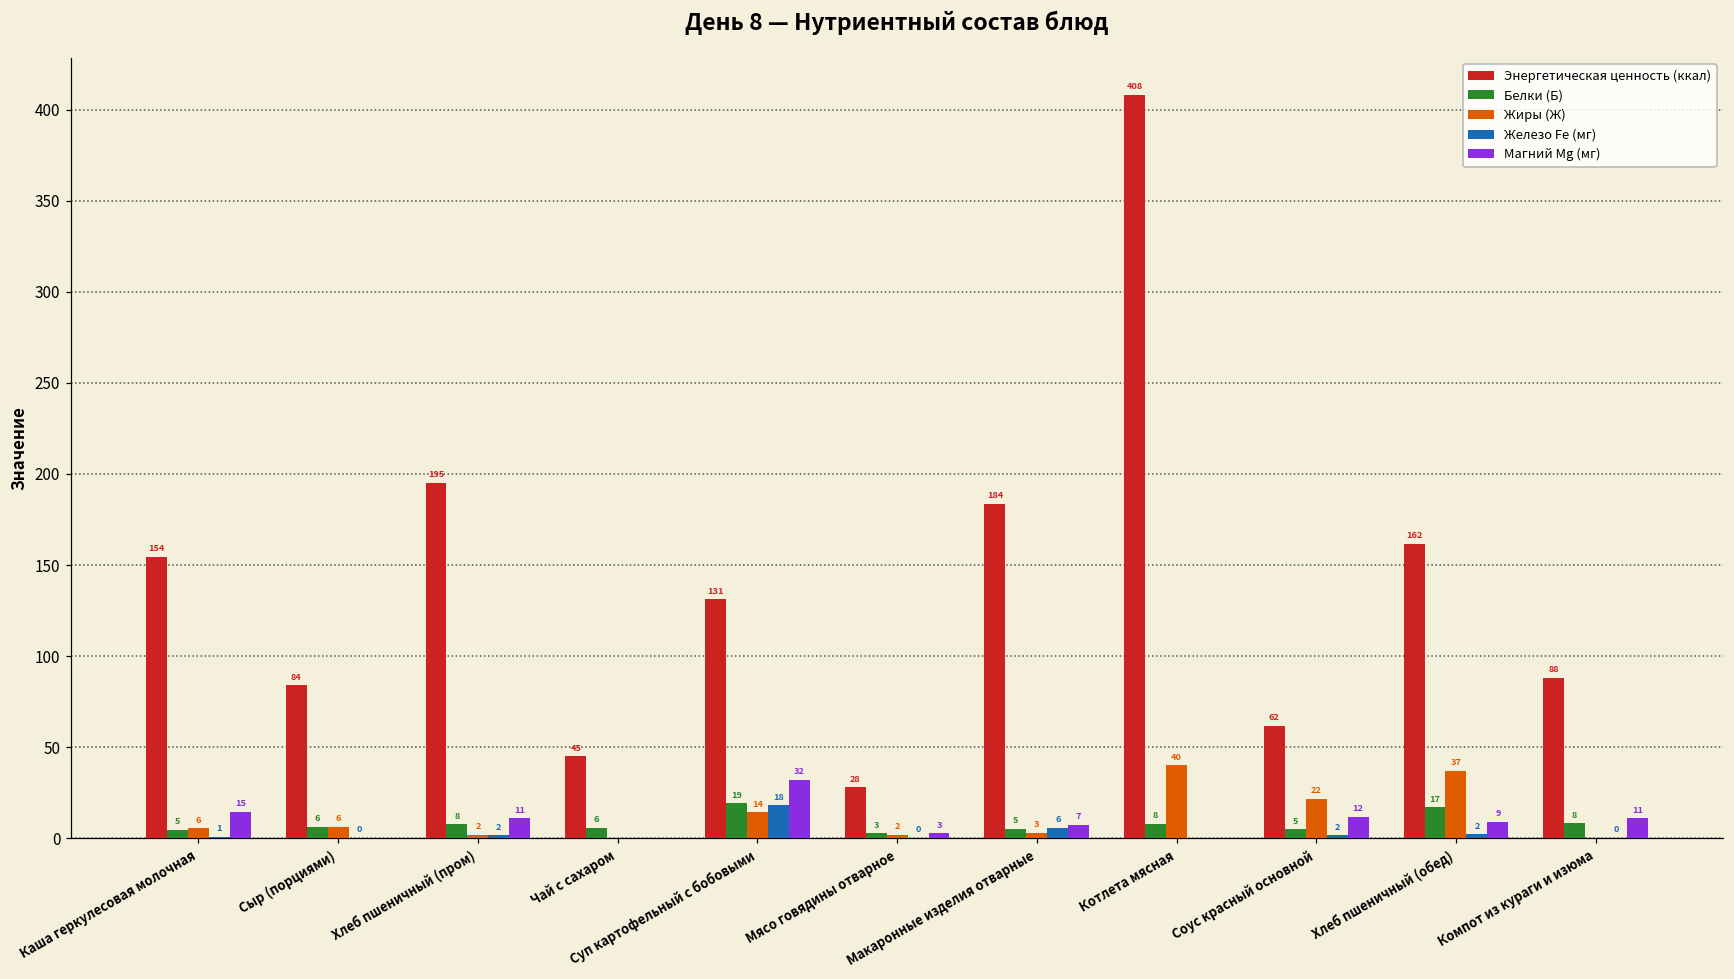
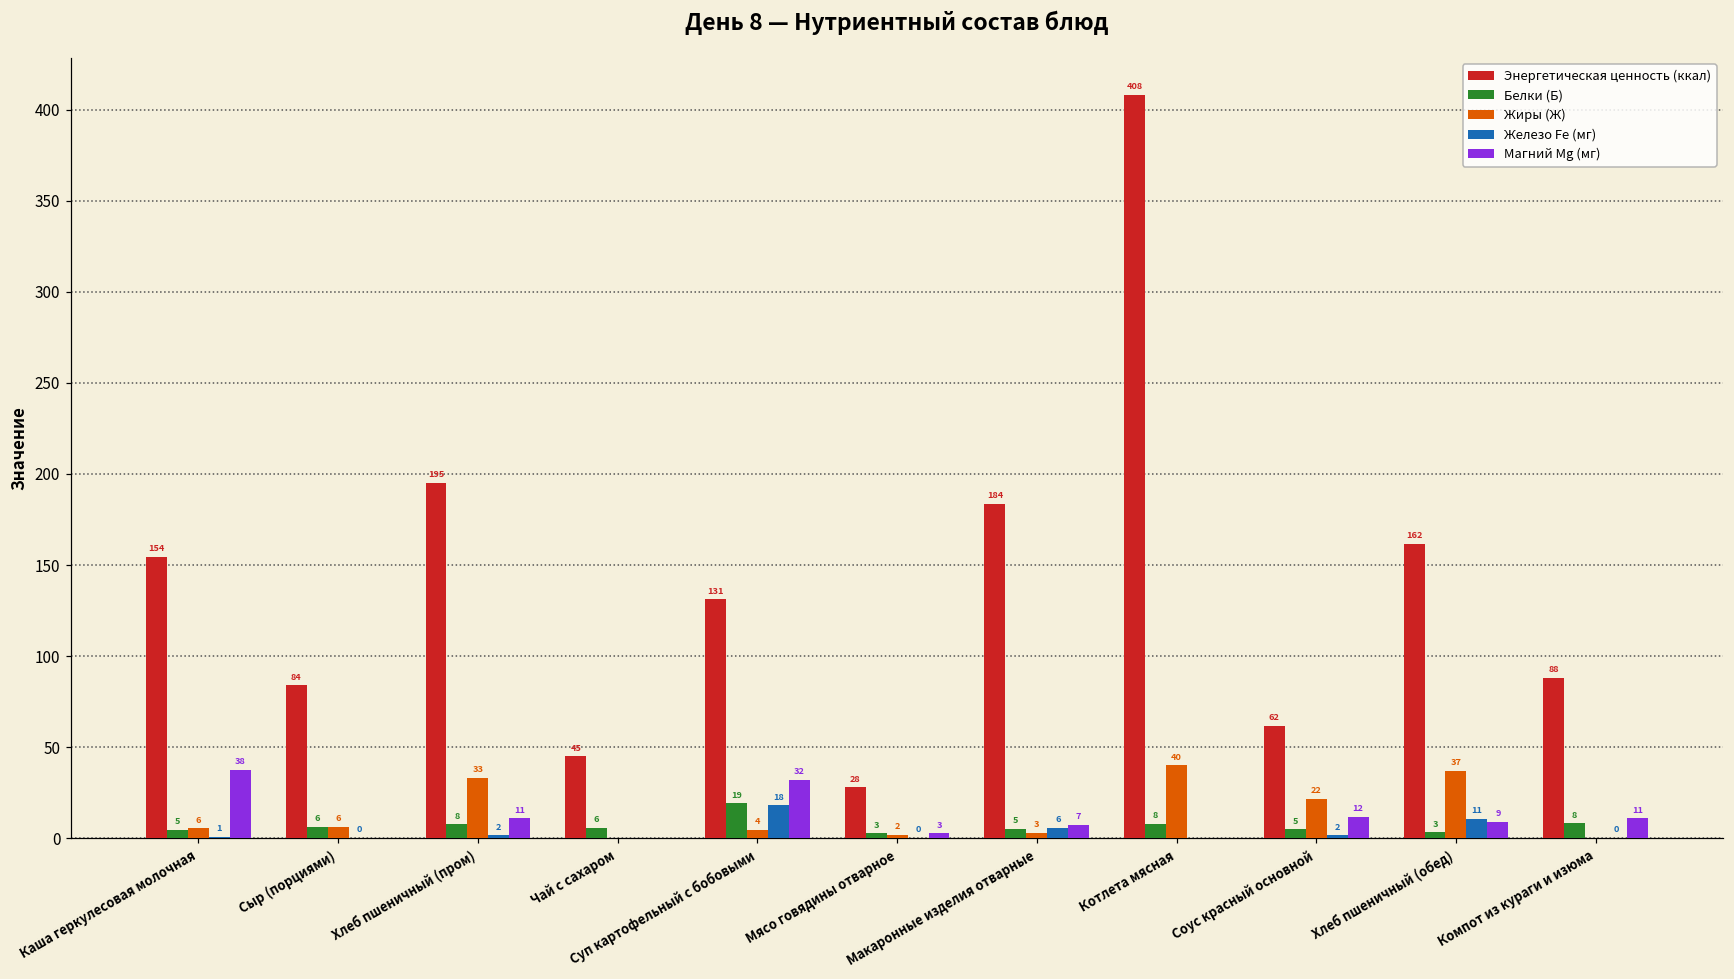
Магний Mg (мг), Каша геркулесовая молочная: 15 -> 38
Жиры (Ж), Хлеб пшеничный (пром): 2 -> 33
Жиры (Ж), Суп картофельный с бобовыми: 14 -> 4
Белки (Б), Хлеб пшеничный (обед): 17 -> 3
Железо Fe (мг), Хлеб пшеничный (обед): 2 -> 11
